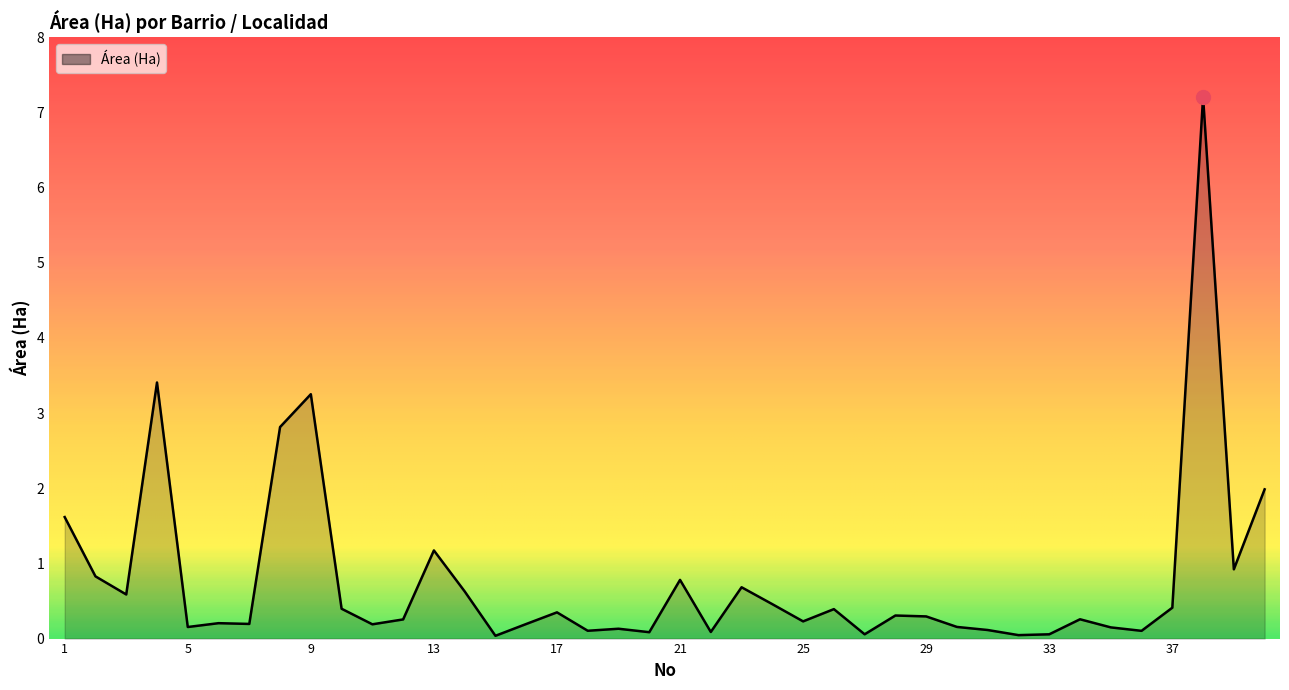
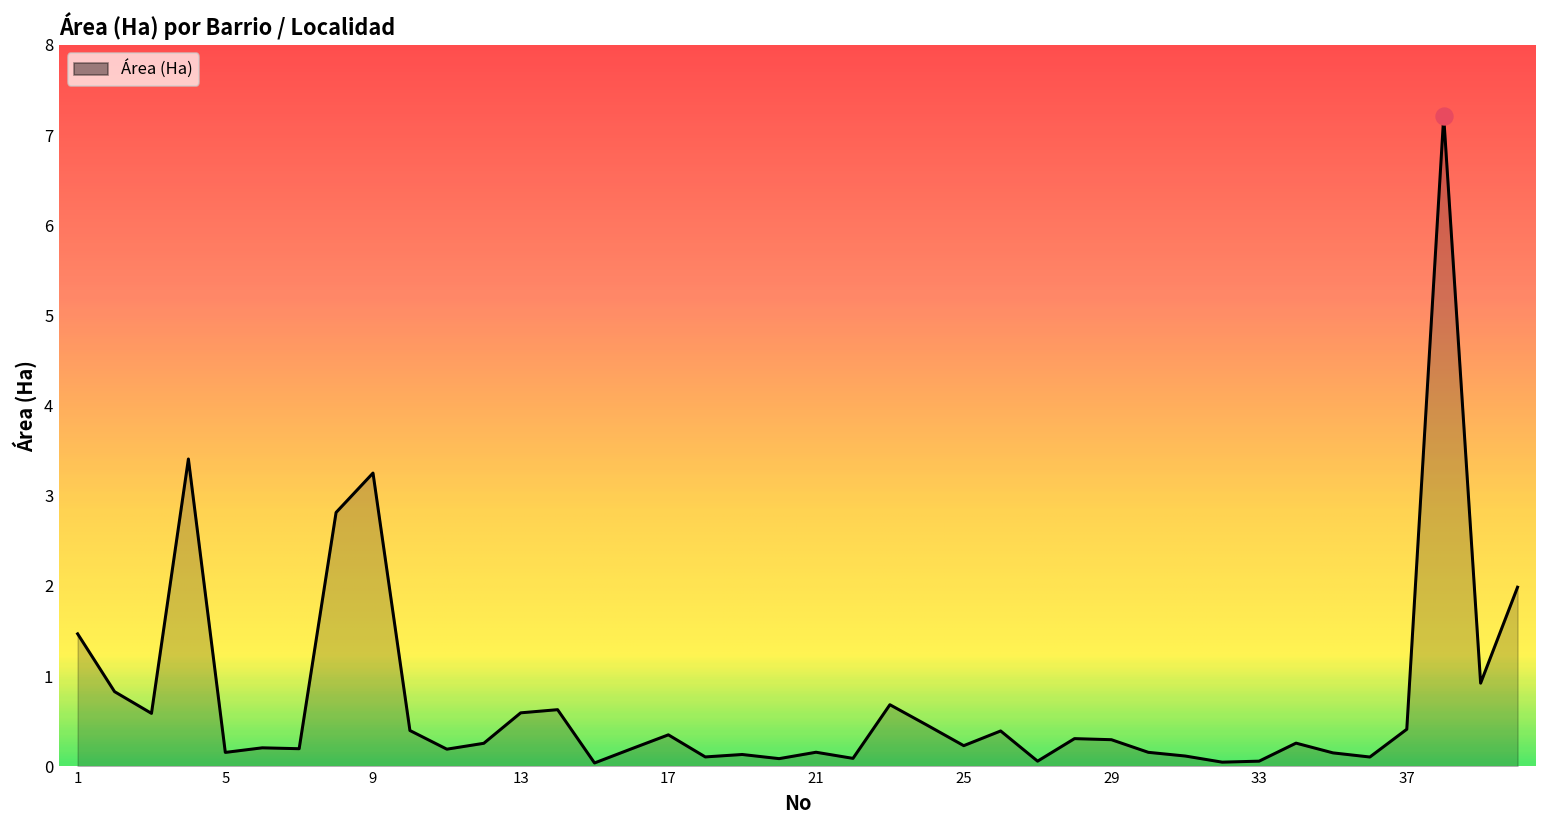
Área (Ha), 1: 1.6 -> 1.5
Área (Ha), 13: 1.2 -> 0.6
Área (Ha), 21: 0.8 -> 0.2
